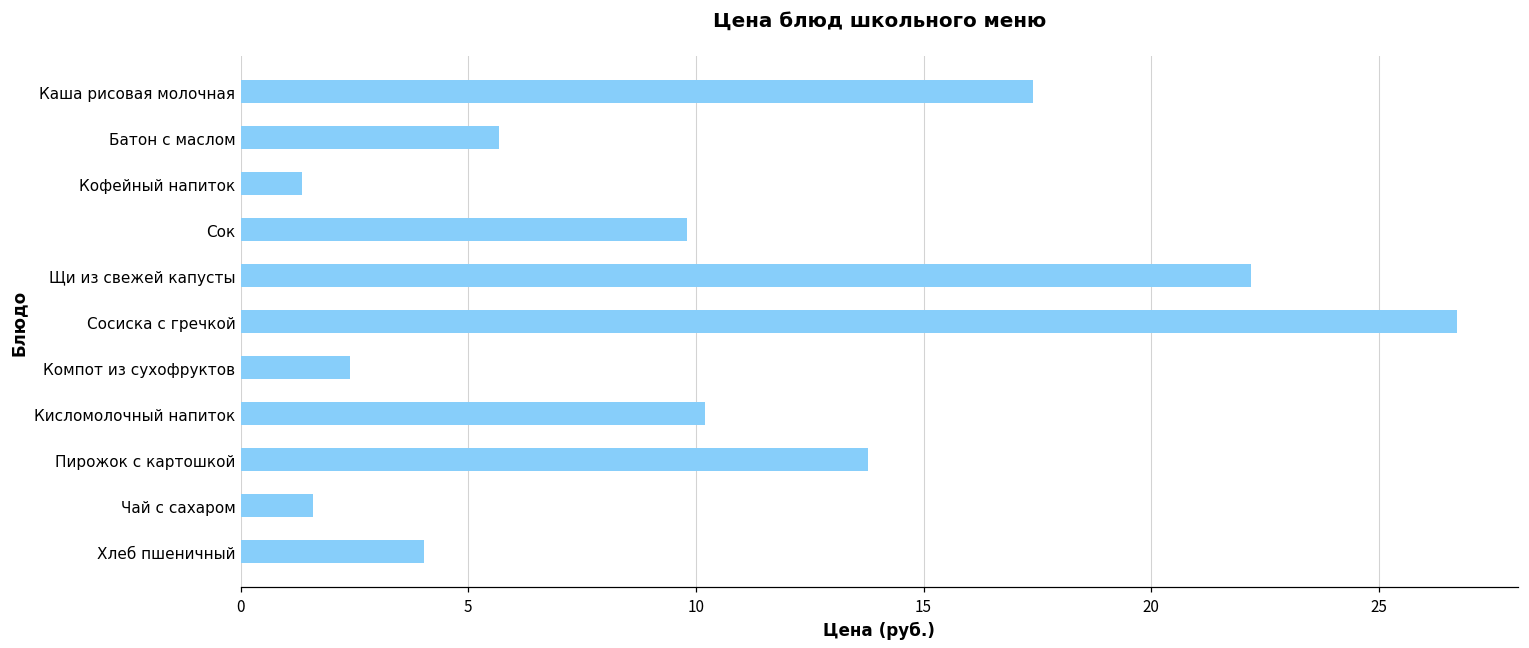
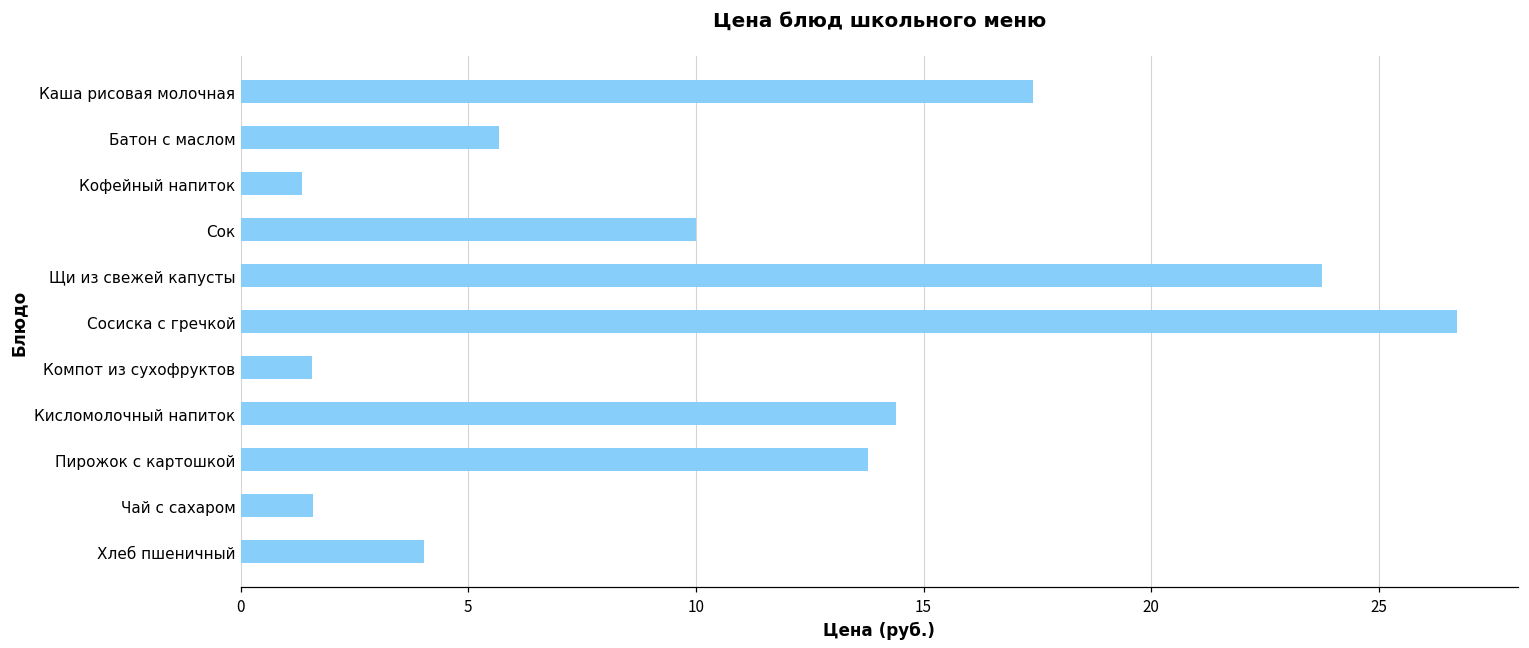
Сок: 9.8 -> 10.0
Щи из свежей капусты: 22.2 -> 23.7
Компот из сухофруктов: 2.4 -> 1.6
Кисломолочный напиток: 10.2 -> 14.4
